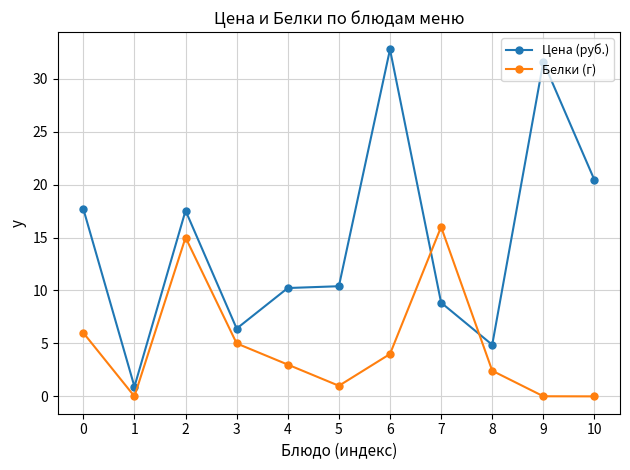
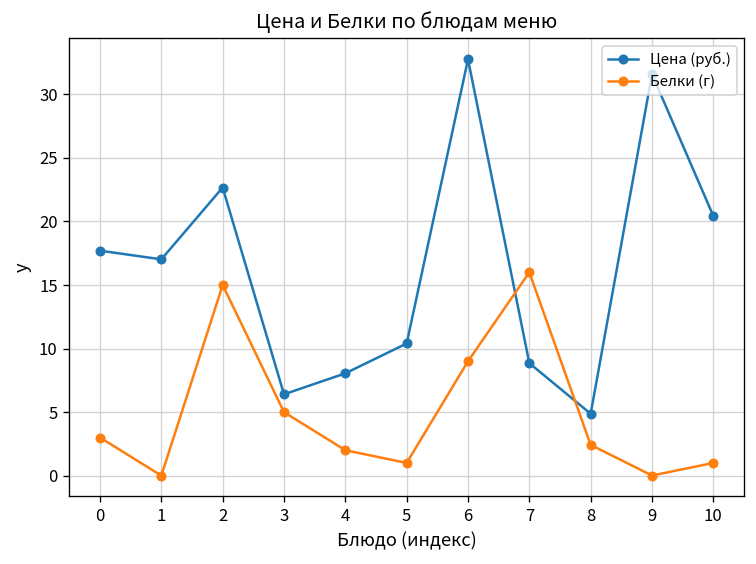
Белки (г), 0: 6 -> 3
Цена (руб.), 1: 0.9 -> 17.0
Цена (руб.), 2: 17.5 -> 22.7
Цена (руб.), 4: 10.2 -> 8.1
Белки (г), 4: 3 -> 2
Белки (г), 6: 4 -> 9
Белки (г), 10: 0 -> 1
